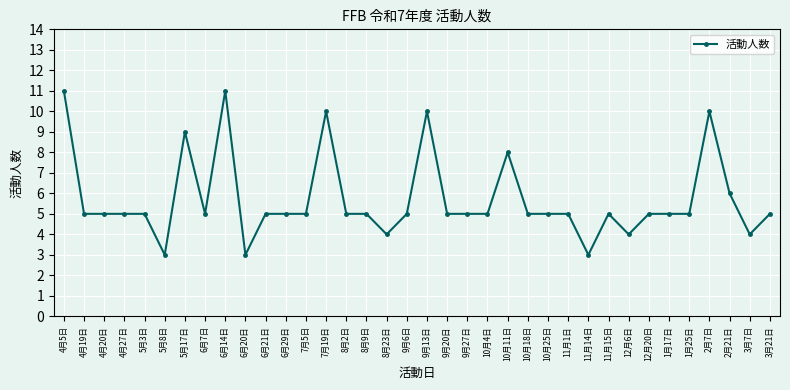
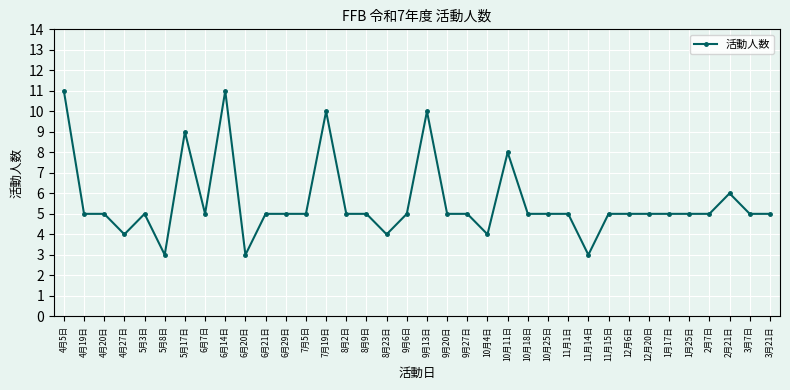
4月27日: 5 -> 4
10月4日: 5 -> 4
12月6日: 4 -> 5
2月7日: 10 -> 5
3月7日: 4 -> 5
